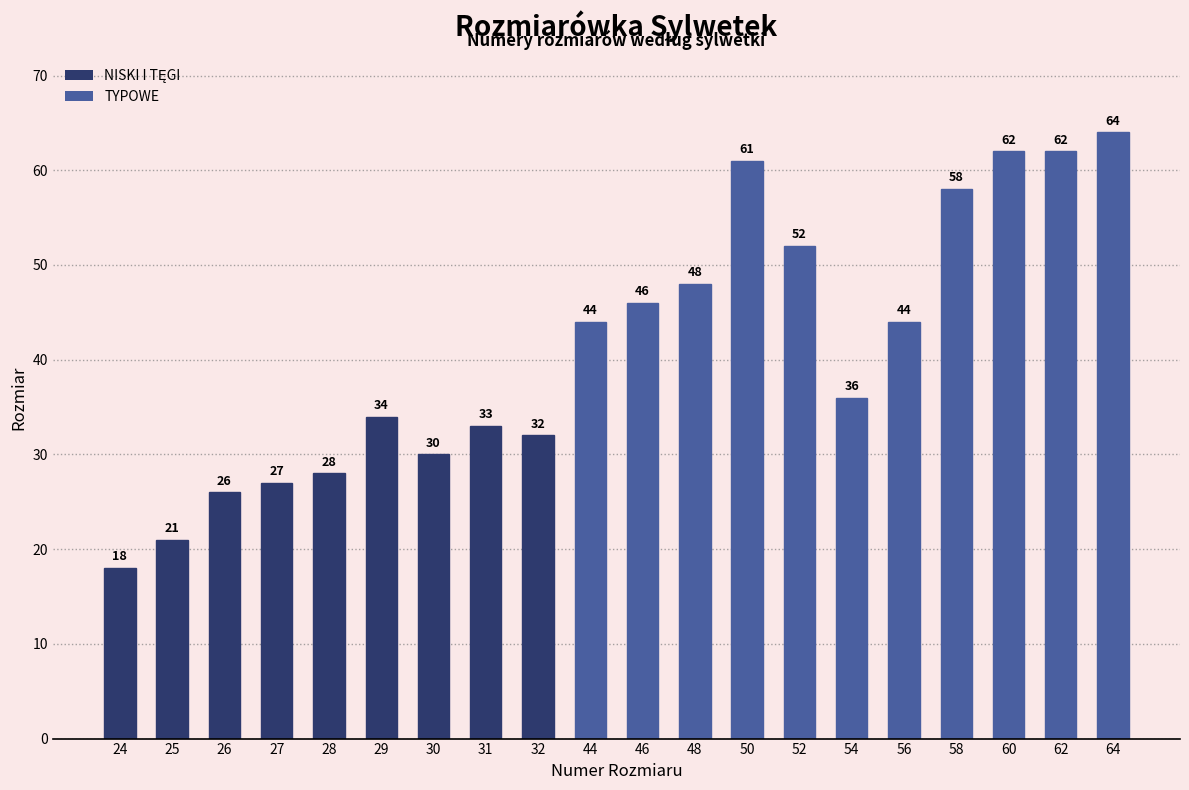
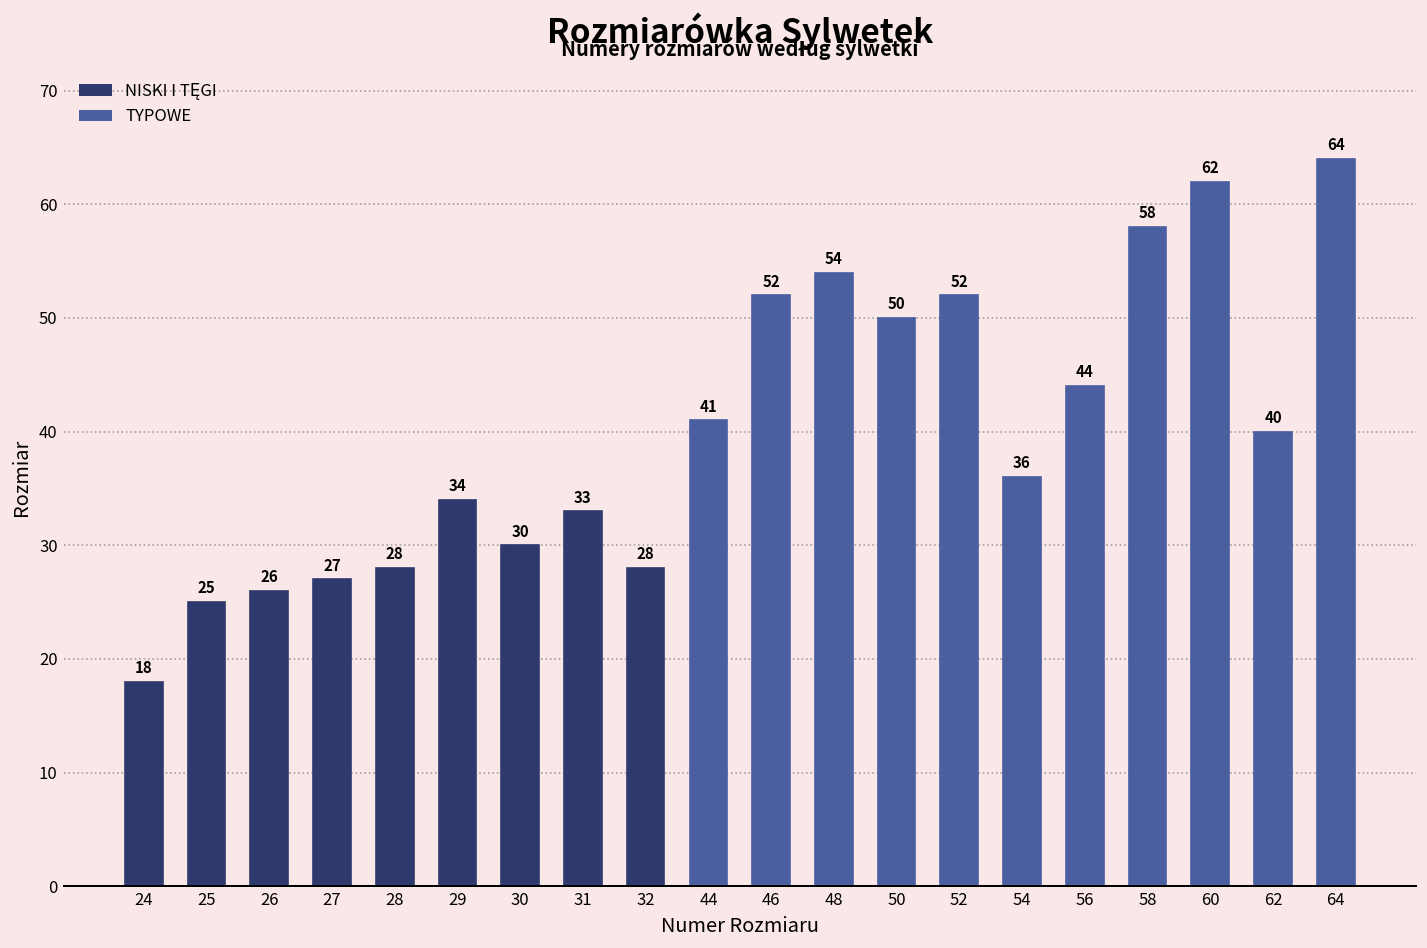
25: 21 -> 25
32: 32 -> 28
44: 44 -> 41
46: 46 -> 52
48: 48 -> 54
50: 61 -> 50
62: 62 -> 40
